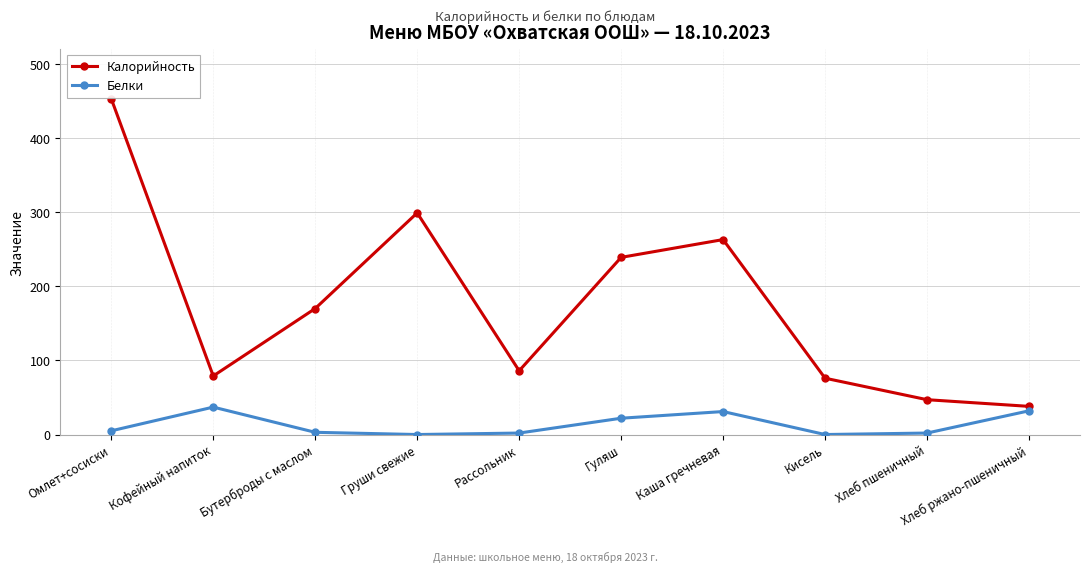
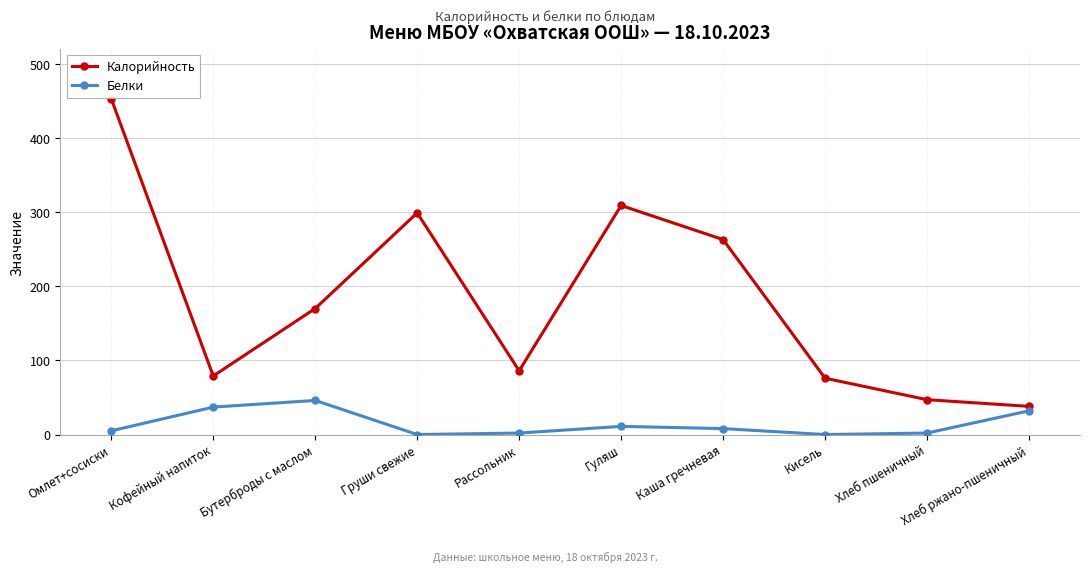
Белки, Бутерброды с маслом: 0 -> 50
Калорийность, Гуляш: 240 -> 310
Белки, Гуляш: 20 -> 10
Белки, Каша гречневая: 30 -> 10
